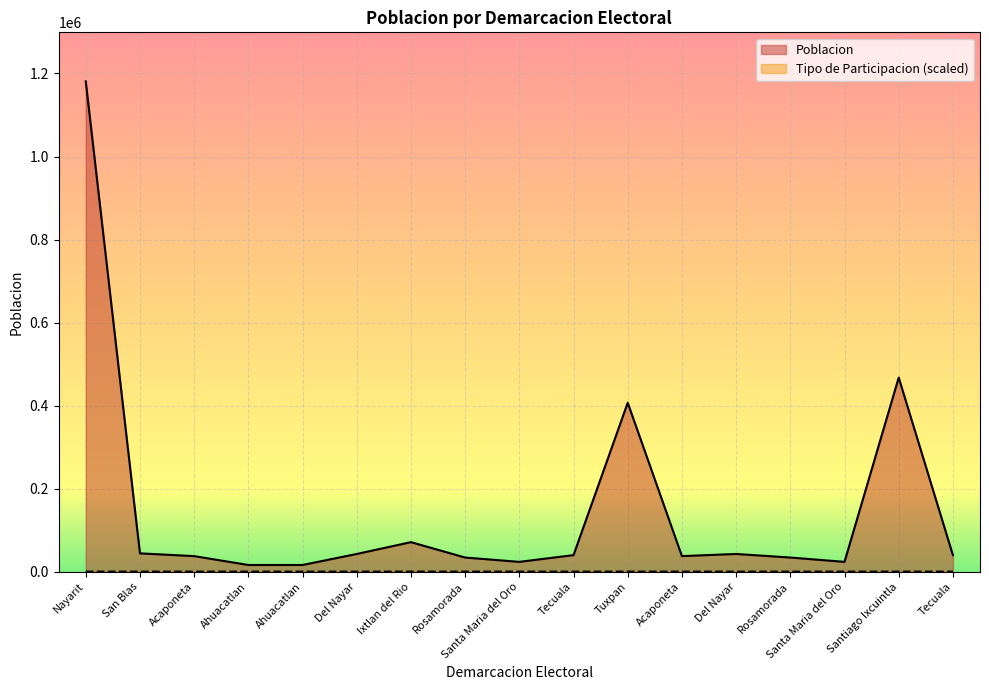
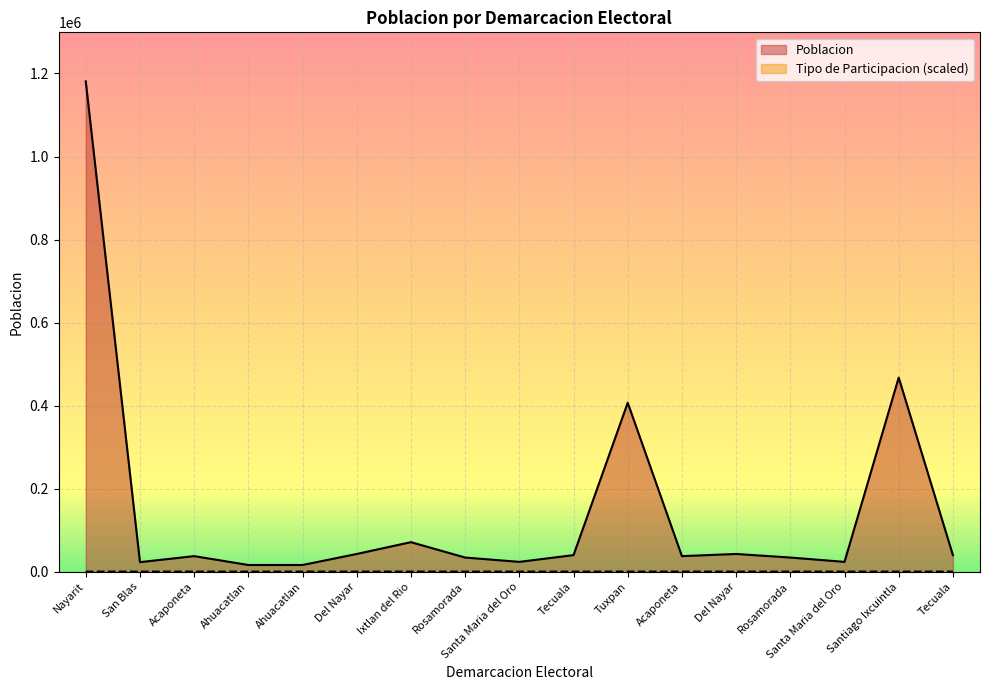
Poblacion, San Blas: 40000 -> 20000
